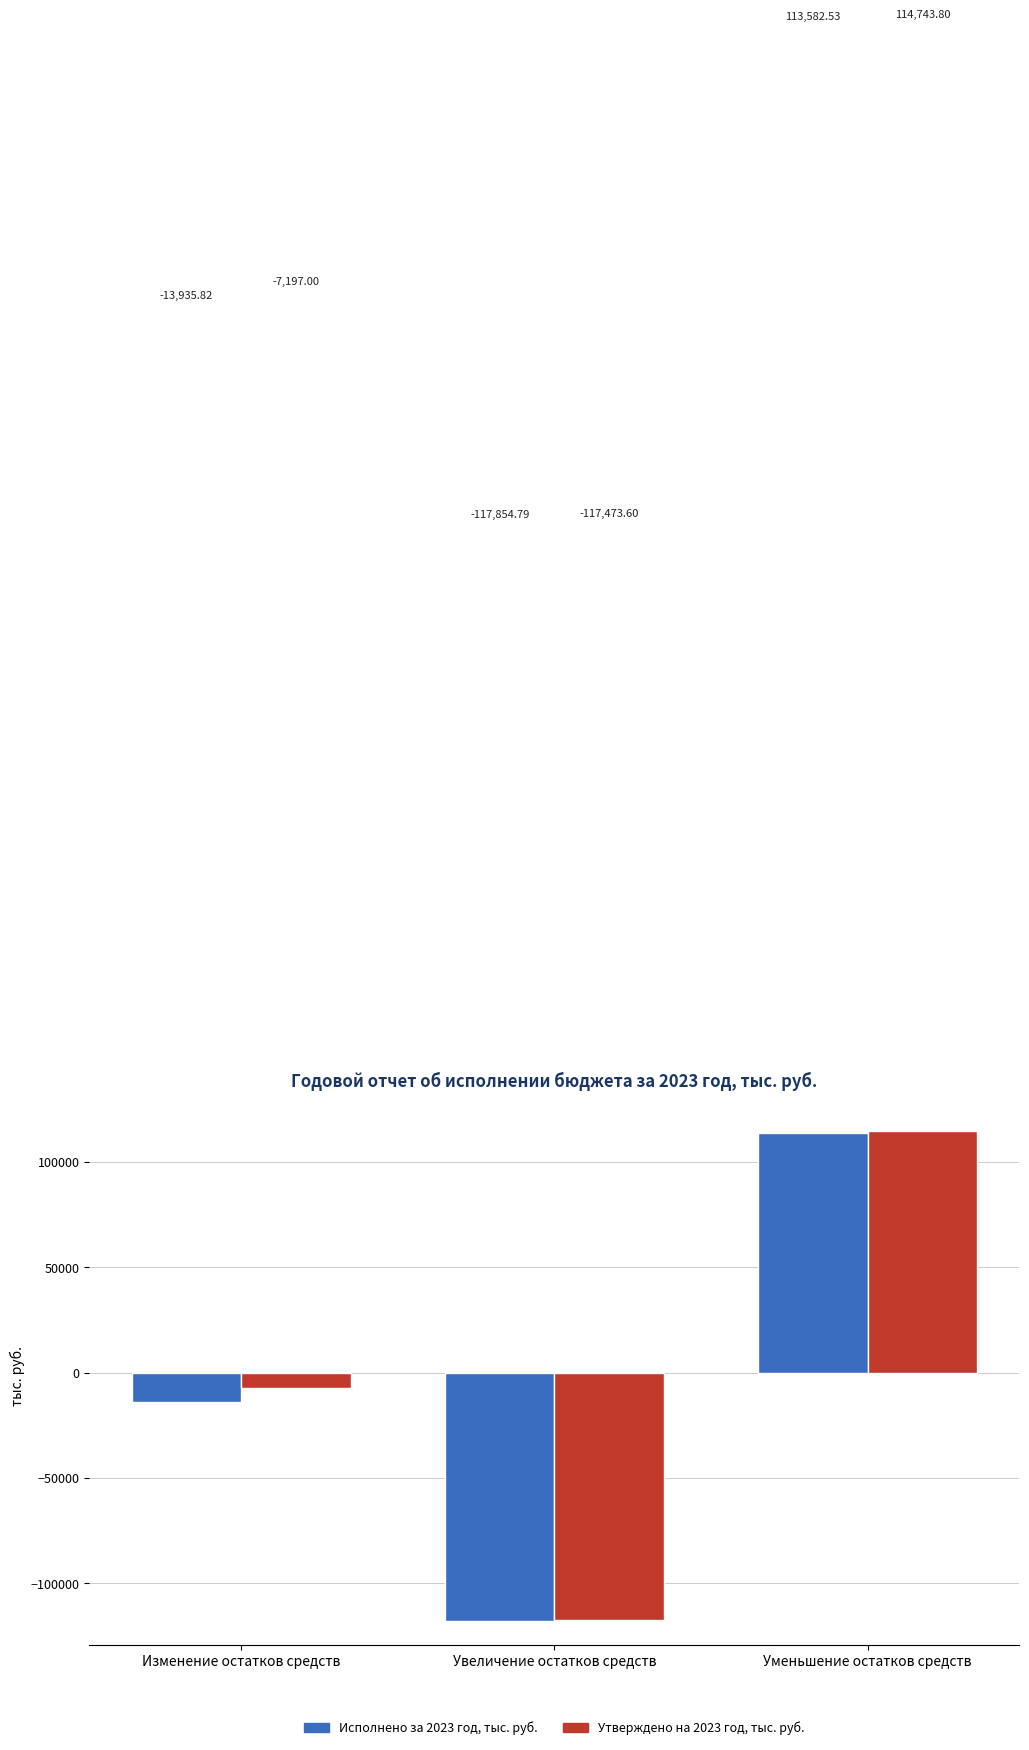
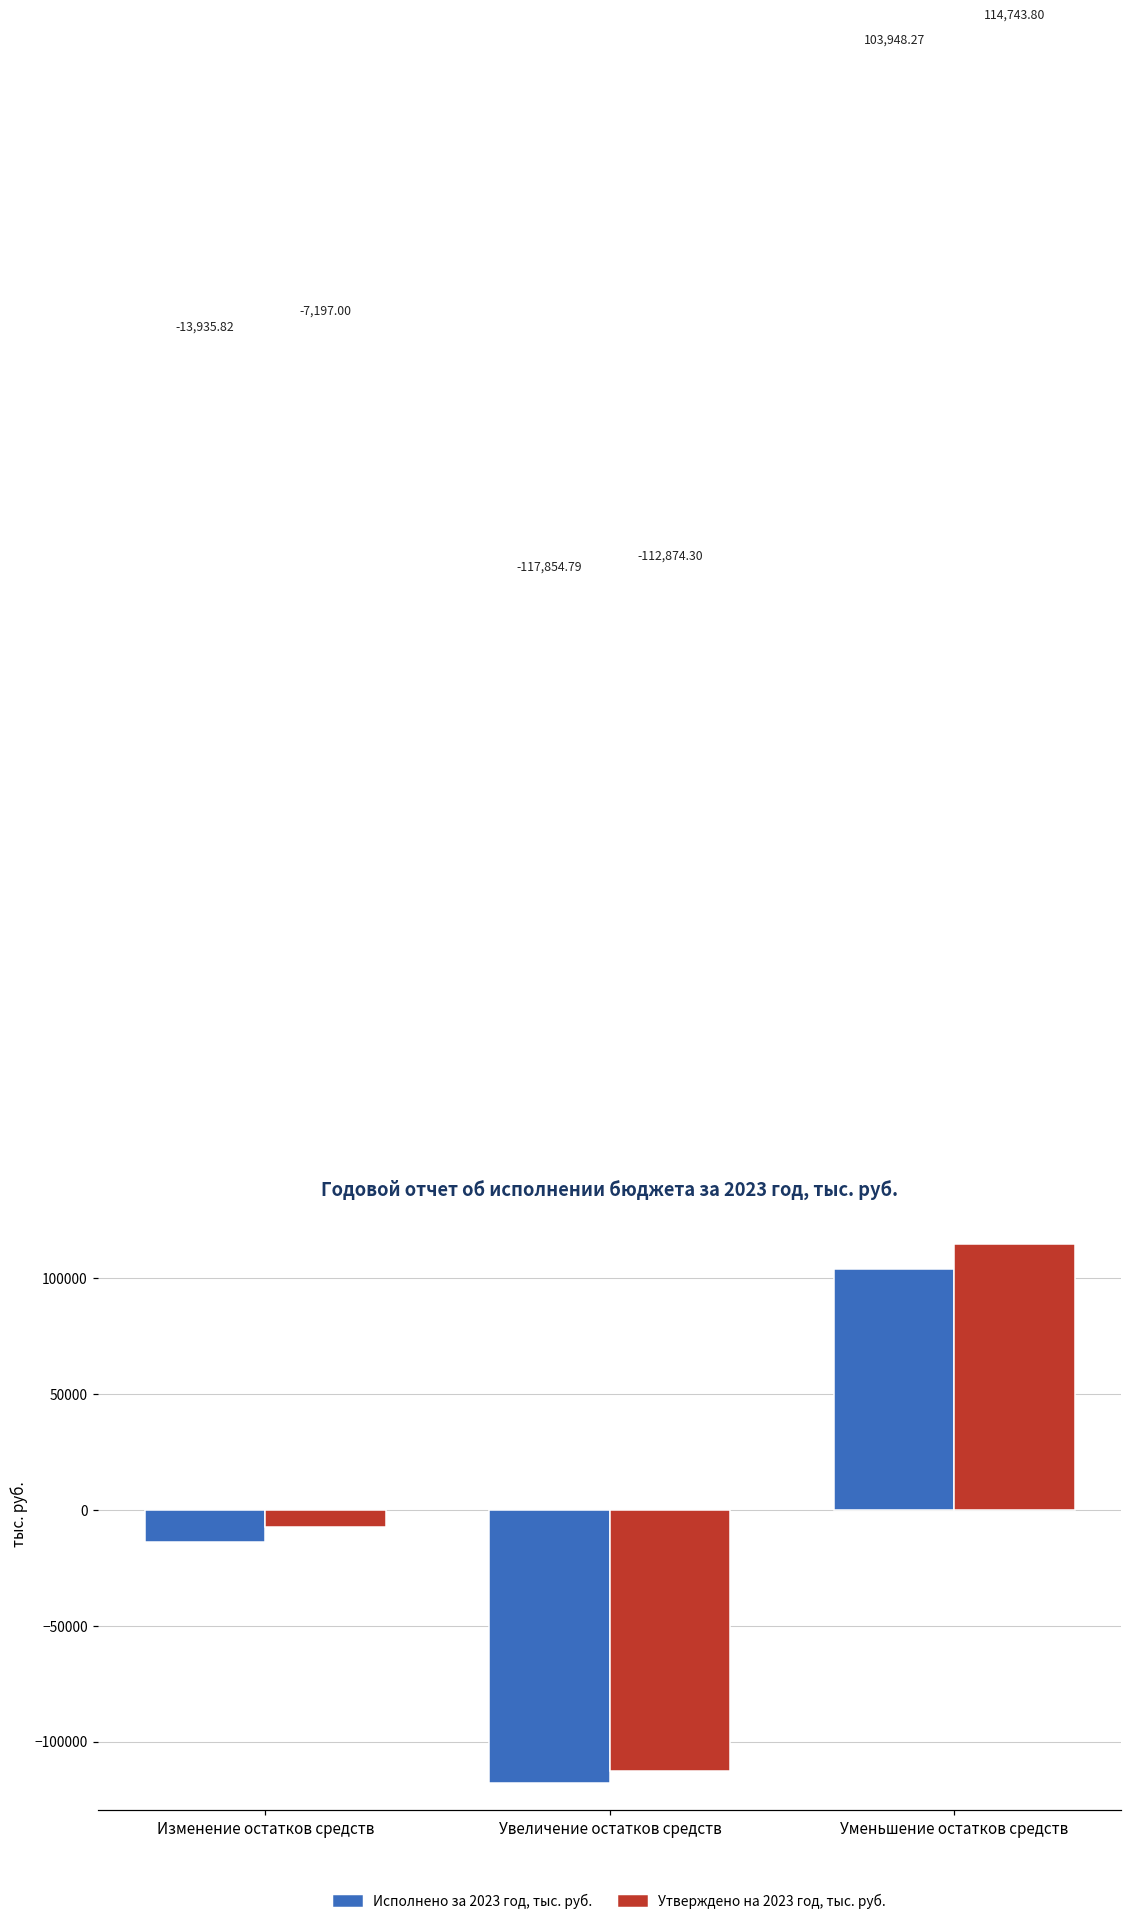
Утверждено на 2023 год, тыс. руб., Увеличение остатков средств: -117,473.60 -> -112,874.30
Исполнено за 2023 год, тыс. руб., Уменьшение остатков средств: 113,582.53 -> 103,948.27
